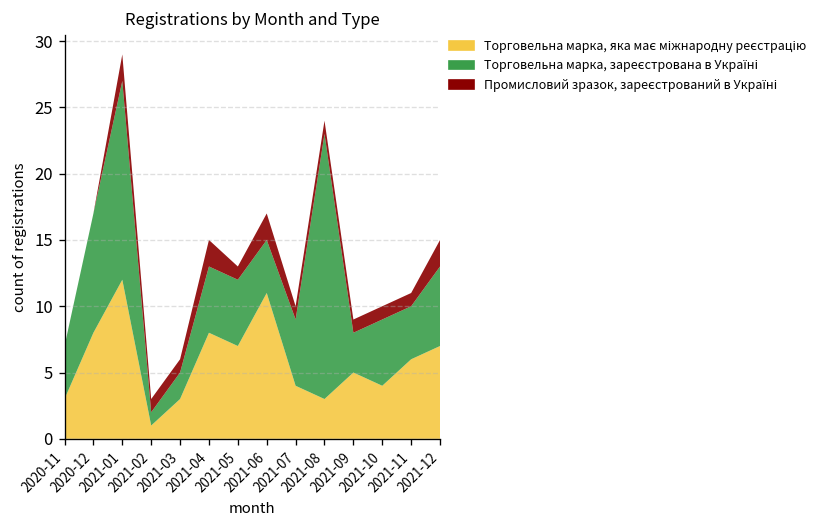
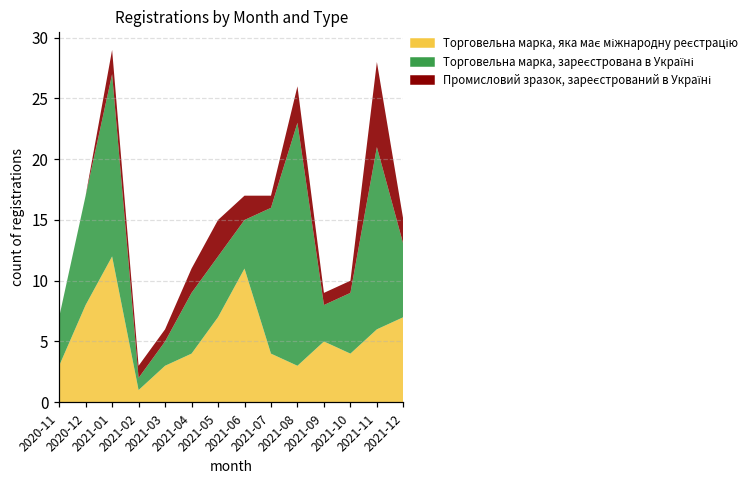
Торговельна марка, яка має міжнародну реєстрацію, 2021-04: 8 -> 4
Промисловий зразок, зареєстрований в Україні, 2021-05: 1 -> 3
Торговельна марка, зареєстрована в Україні, 2021-07: 5 -> 12
Промисловий зразок, зареєстрований в Україні, 2021-08: 1 -> 3
Торговельна марка, зареєстрована в Україні, 2021-11: 4 -> 15
Промисловий зразок, зареєстрований в Україні, 2021-11: 1 -> 7
